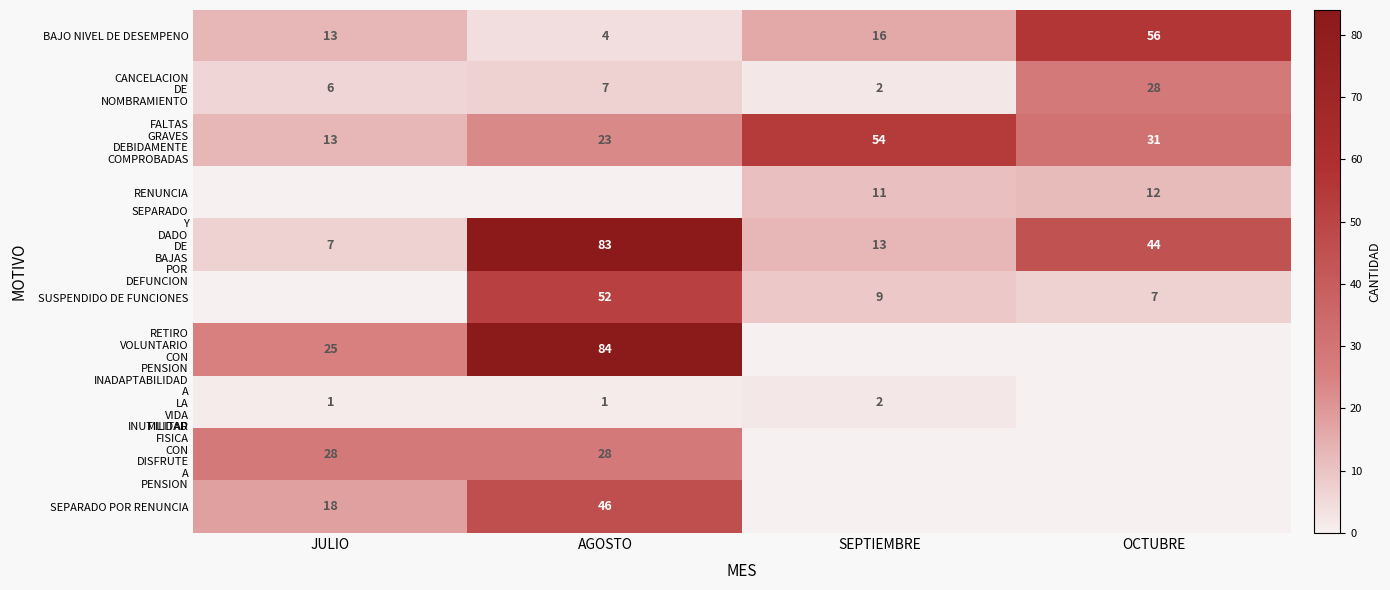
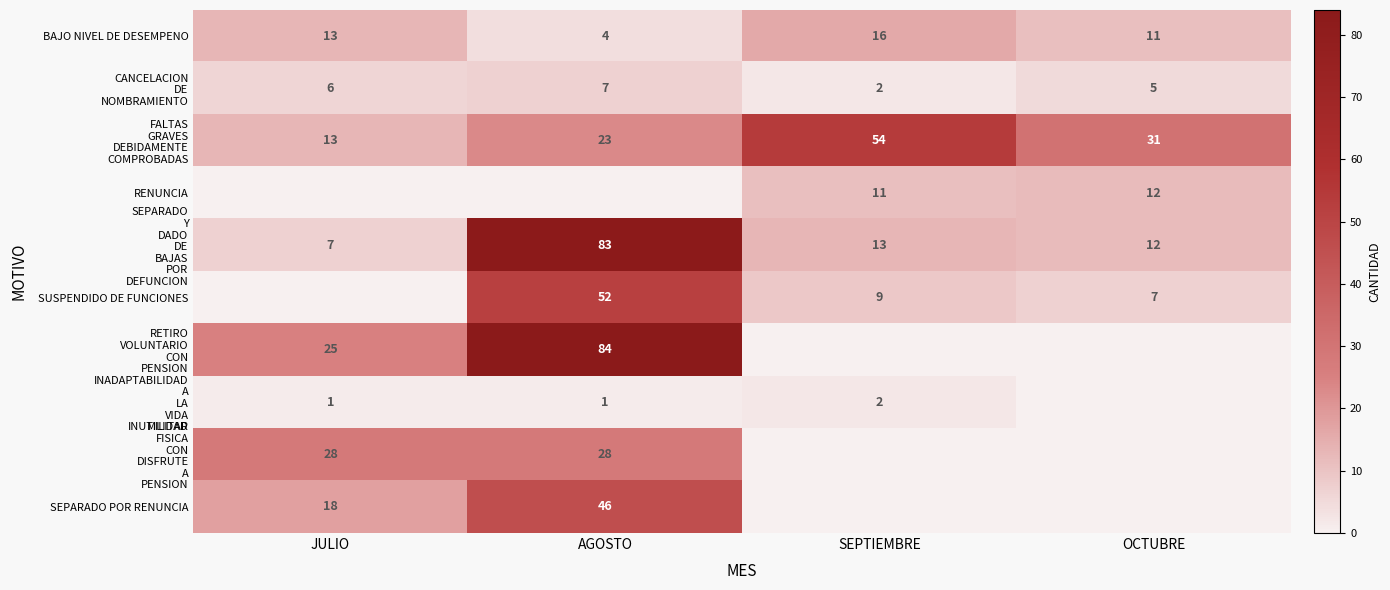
BAJO NIVEL DE DESEMPENO, OCTUBRE: 56 -> 11
CANCELACION DE NOMBRAMIENTO, OCTUBRE: 28 -> 5
SEPARADO Y DADO DE BAJAS POR DEFUNCION, OCTUBRE: 44 -> 12
